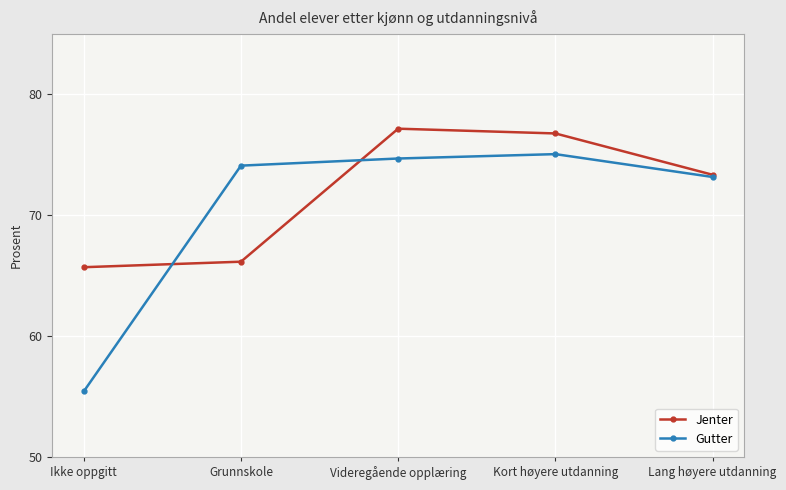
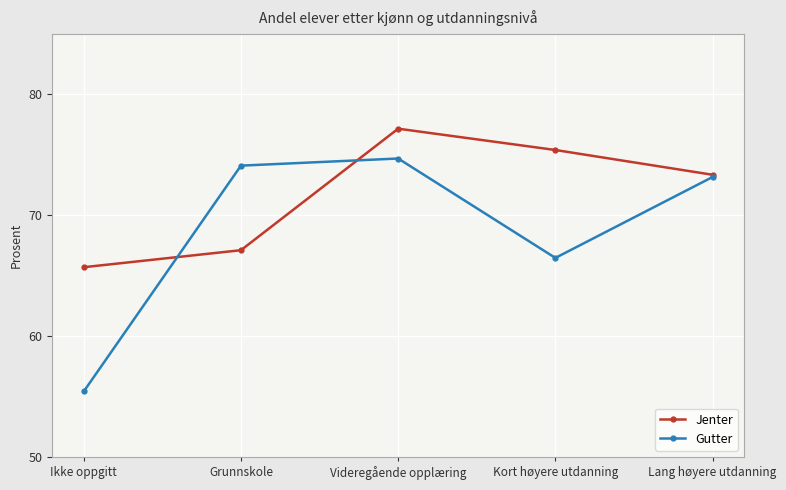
Jenter, Grunnskole: 66.2 -> 67.1
Jenter, Kort høyere utdanning: 76.8 -> 75.4
Gutter, Kort høyere utdanning: 75.1 -> 66.5
